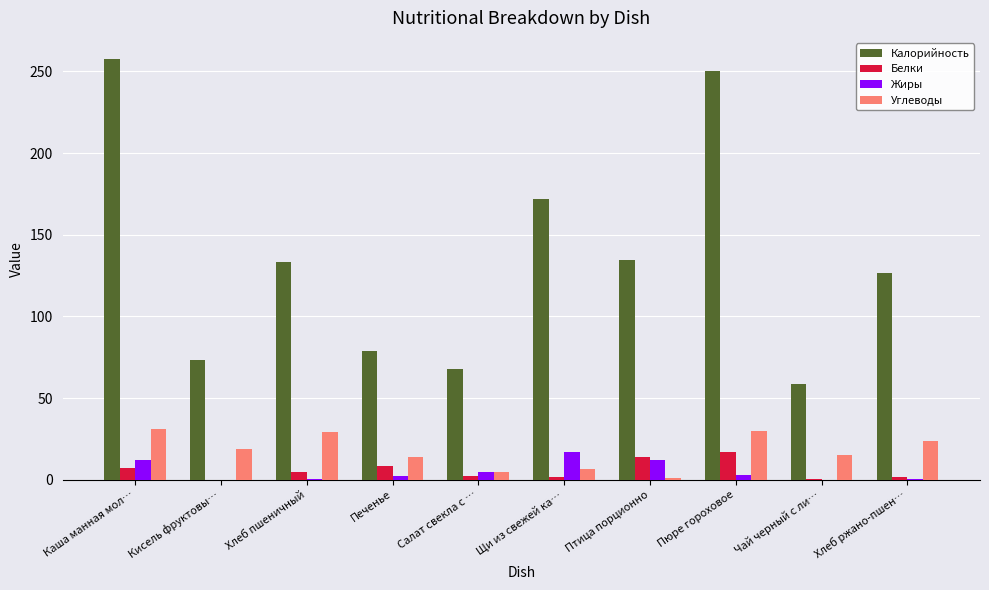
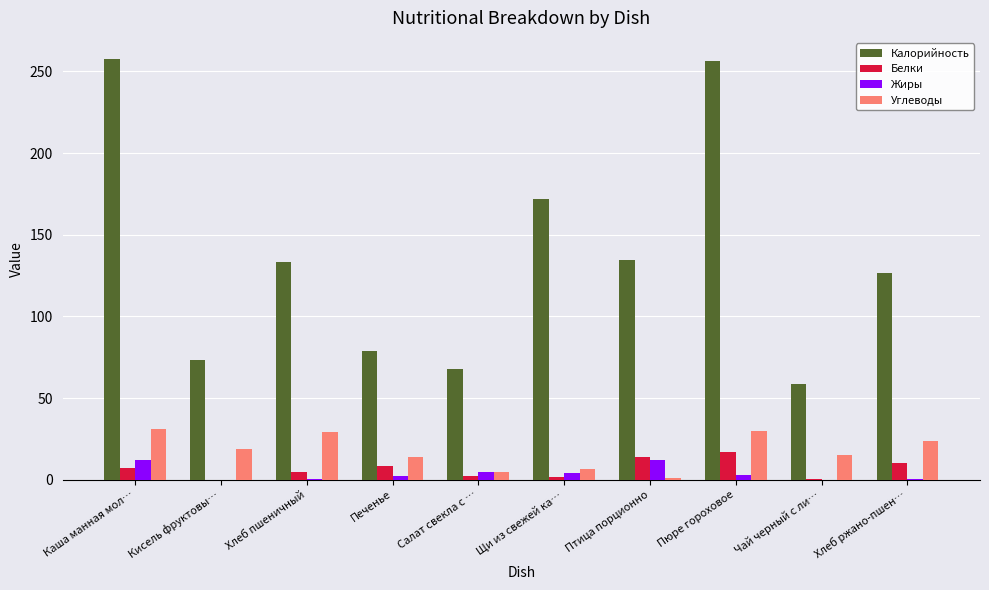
Жиры, Щи из свежей ка…: 17 -> 4
Калорийность, Пюре гороховое: 250 -> 256
Белки, Хлеб ржано-пшен…: 2 -> 10
